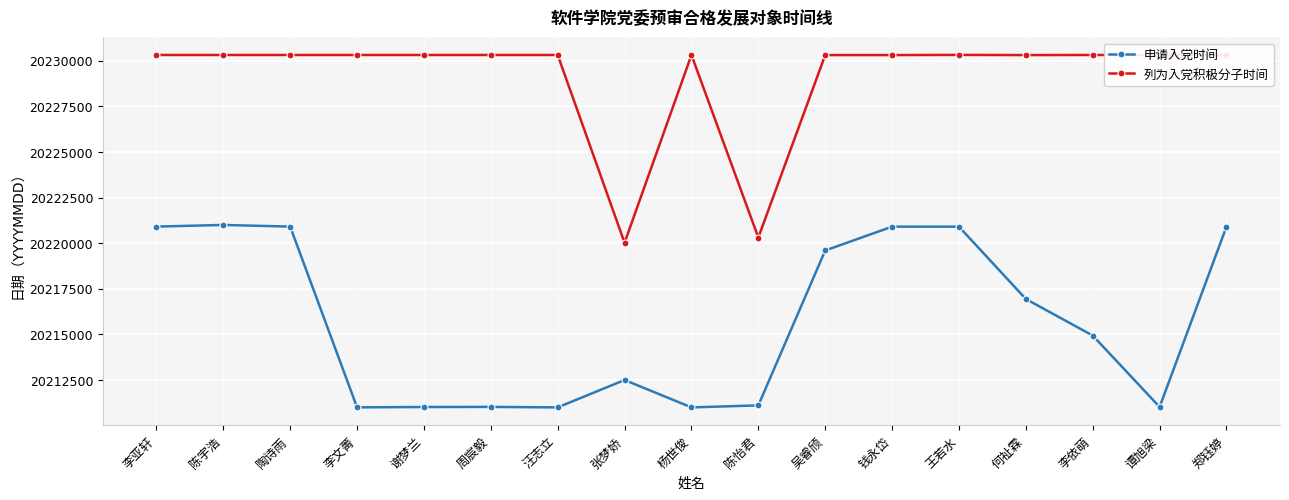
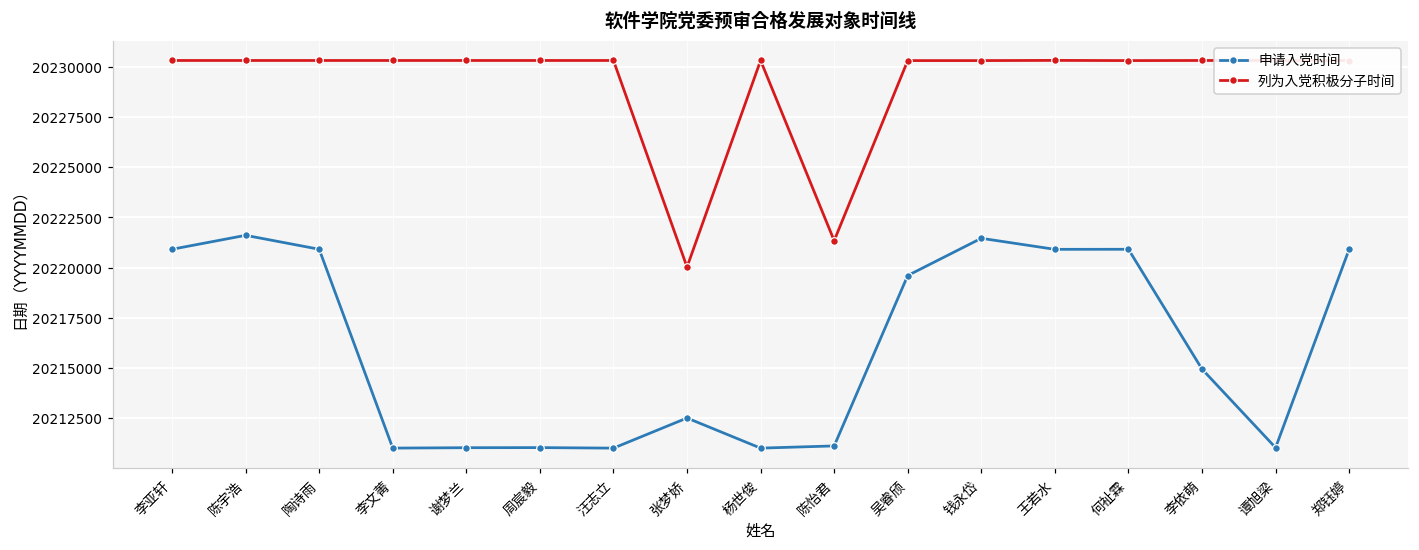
申请入党时间, 陈宇浩: 20221000 -> 20221600
列为入党积极分子时间, 陈怡君: 20220300 -> 20221300
申请入党时间, 钱永岱: 20220900 -> 20221500
申请入党时间, 何祉霖: 20216900 -> 20220900
